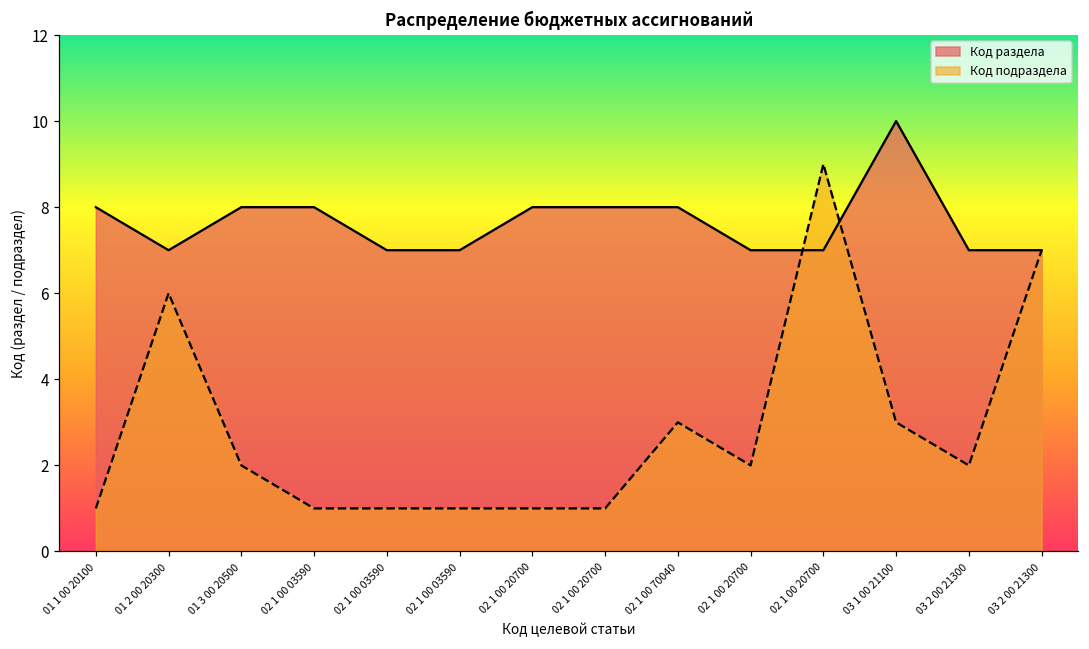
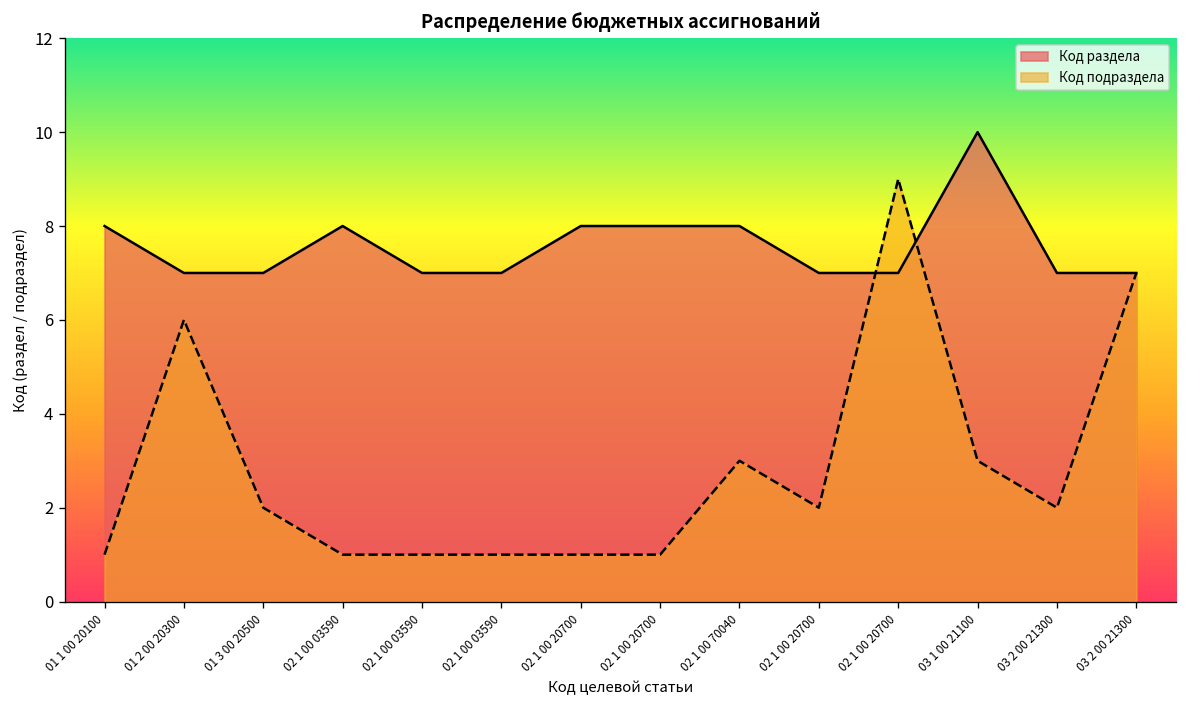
Код раздела, 01 3 00 20500: 8 -> 7
